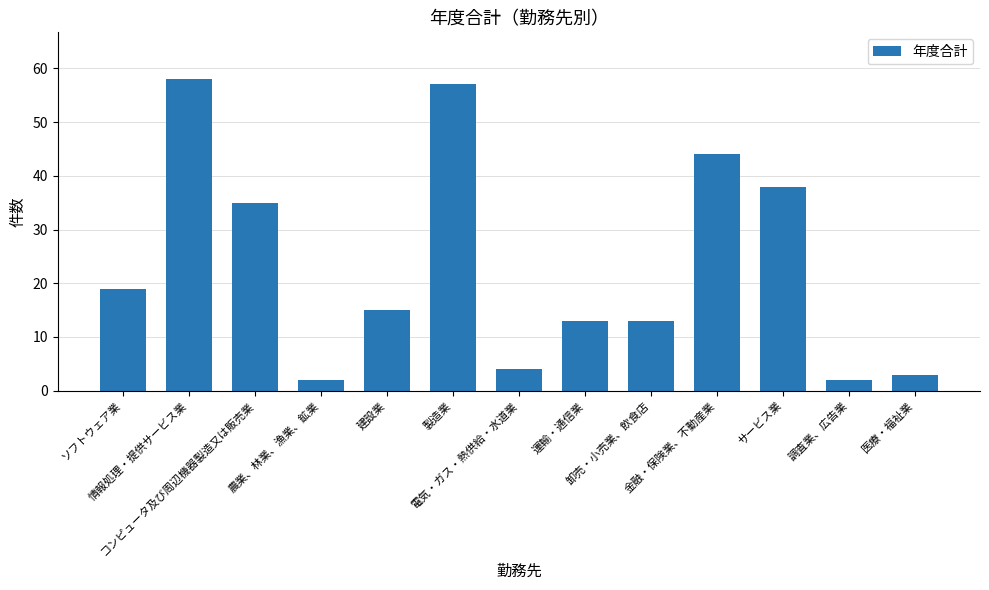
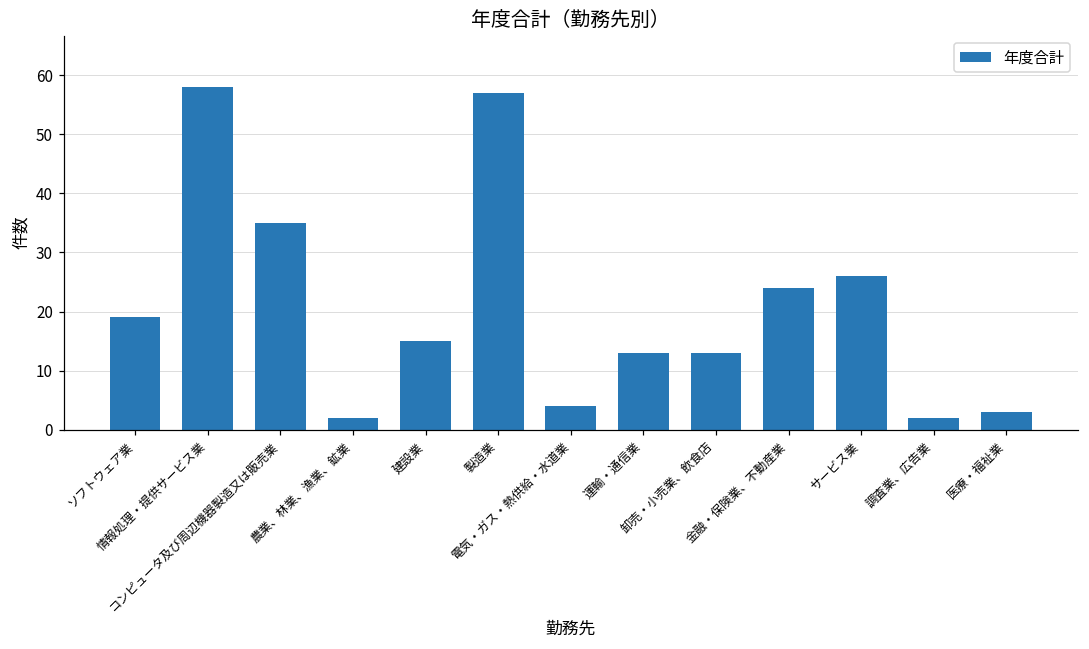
金融・保険業、不動産業: 44 -> 24
サービス業: 38 -> 26
